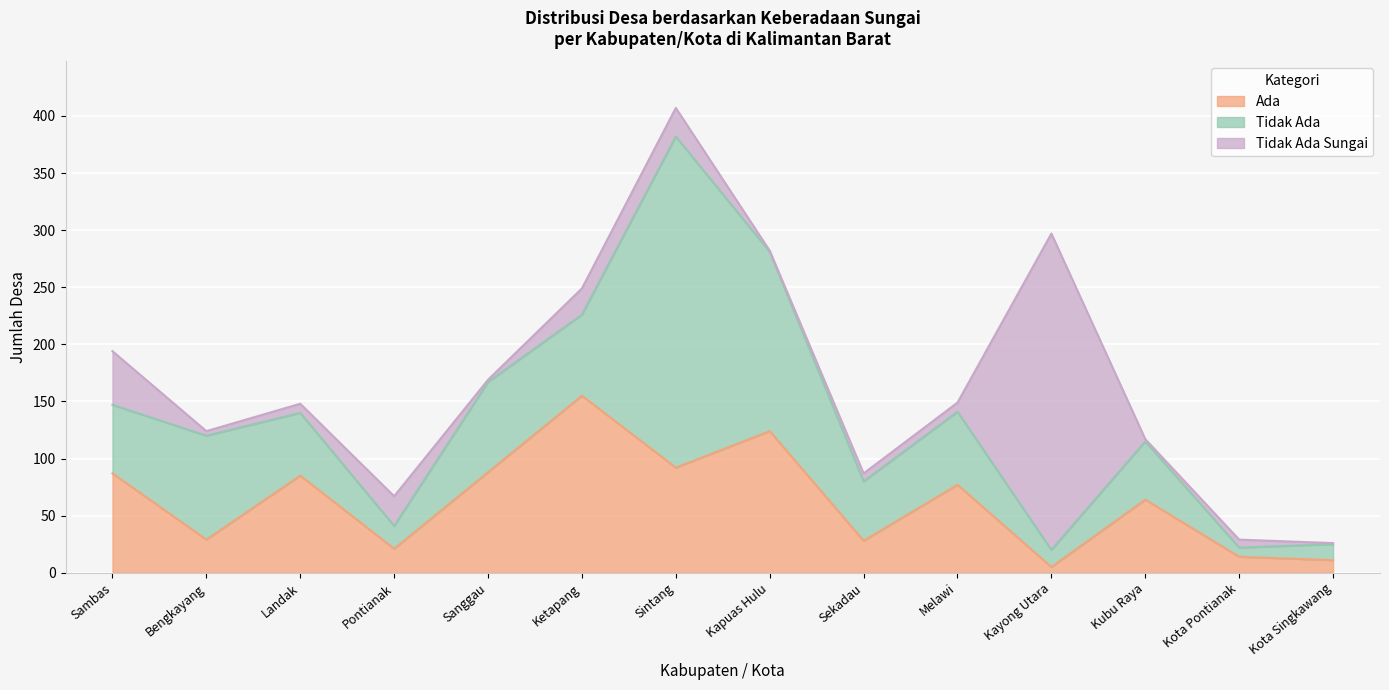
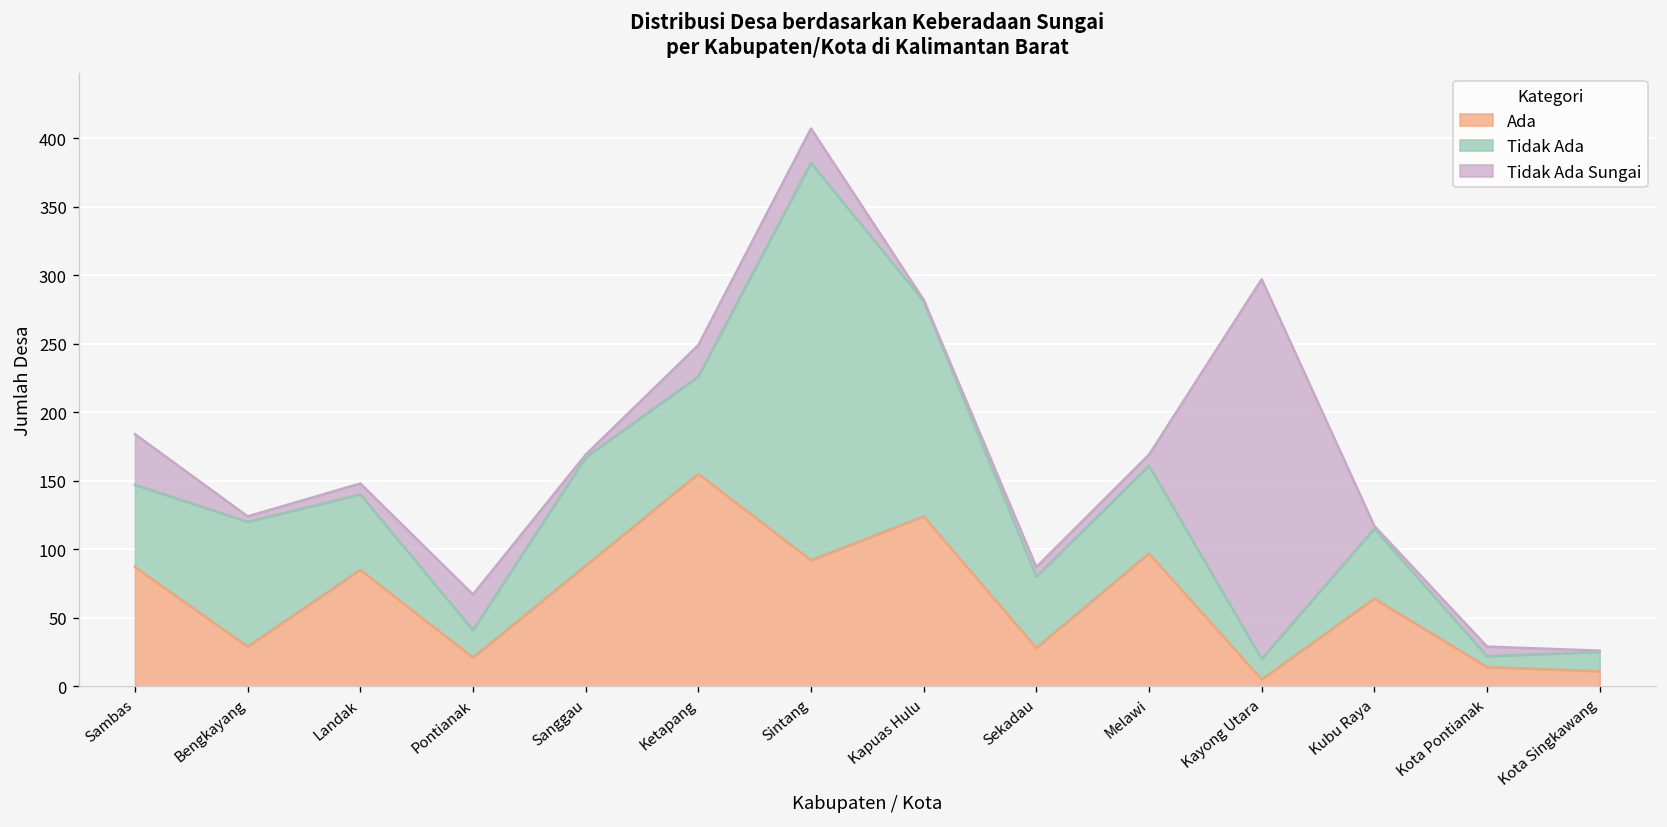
Tidak Ada Sungai, Sambas: 47 -> 37
Ada, Melawi: 77 -> 97
